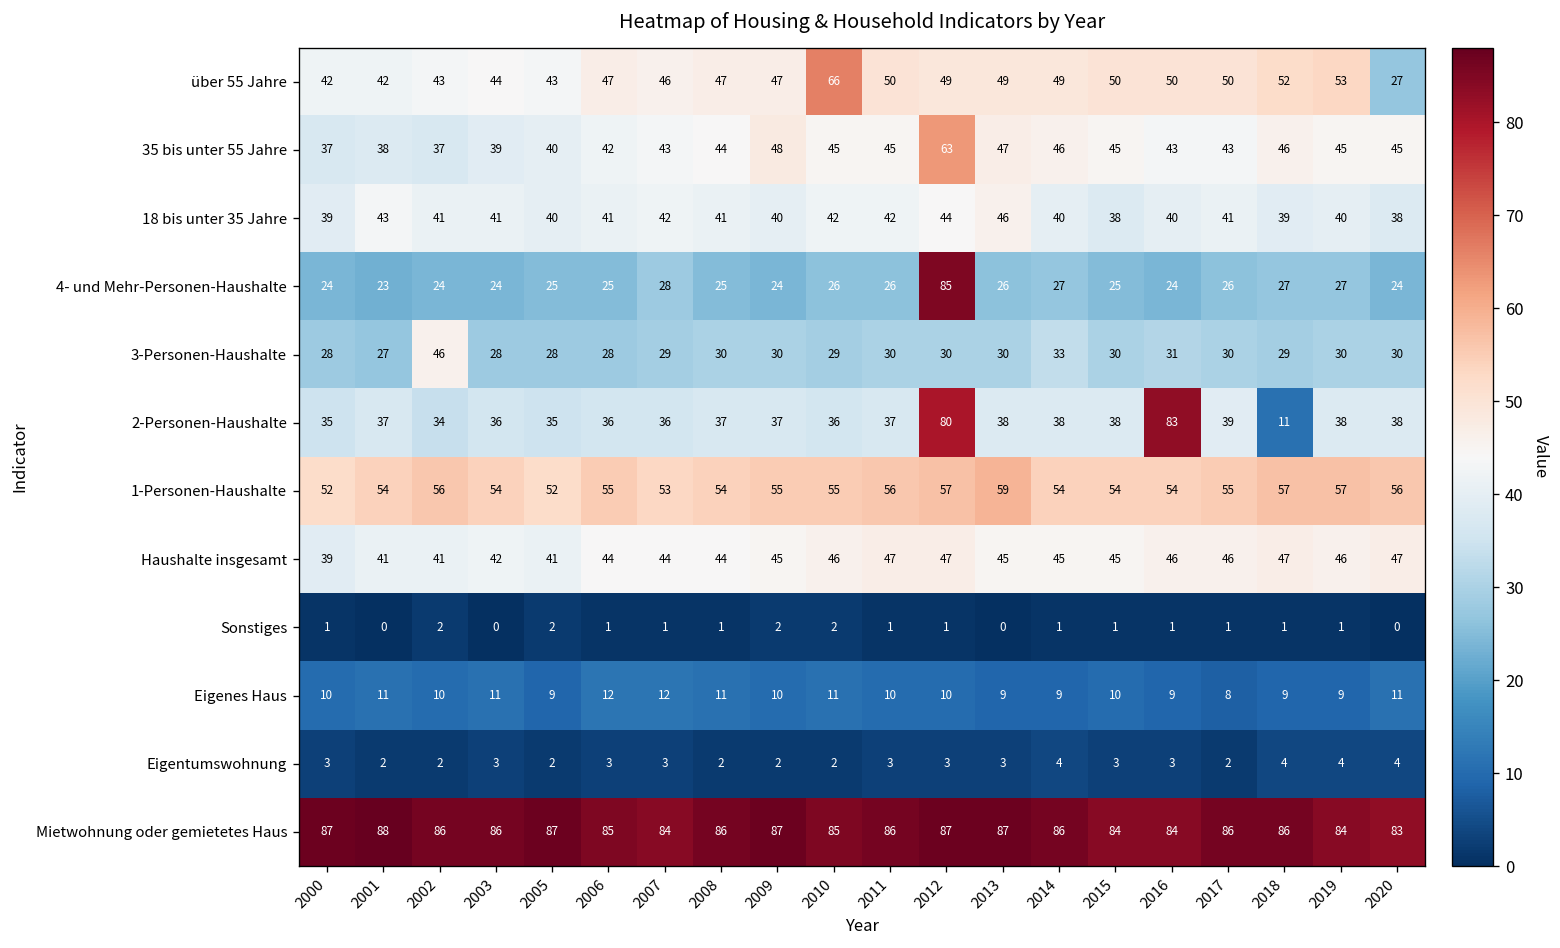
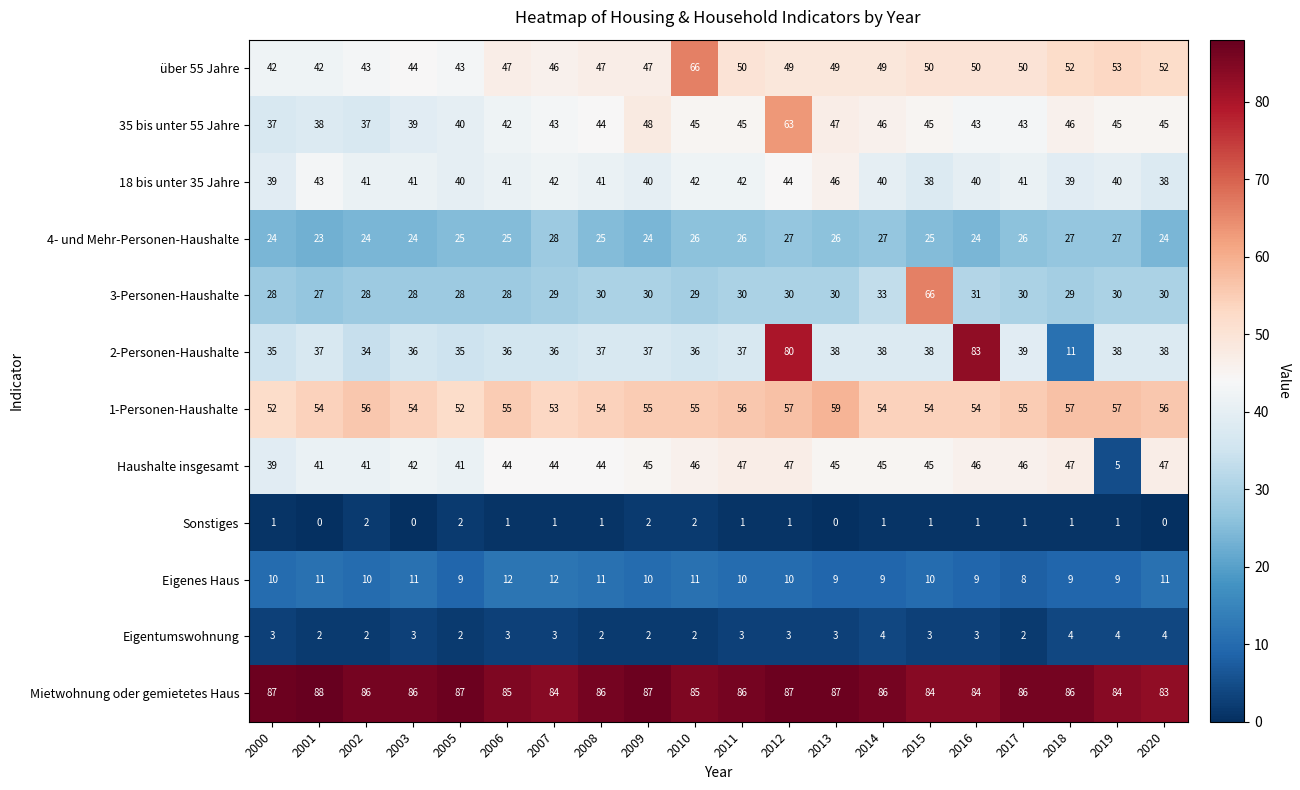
über 55 Jahre, 2020: 27 -> 52
4- und Mehr-Personen-Haushalte, 2012: 85 -> 27
3-Personen-Haushalte, 2002: 46 -> 28
3-Personen-Haushalte, 2015: 30 -> 66
Haushalte insgesamt, 2019: 46 -> 5
